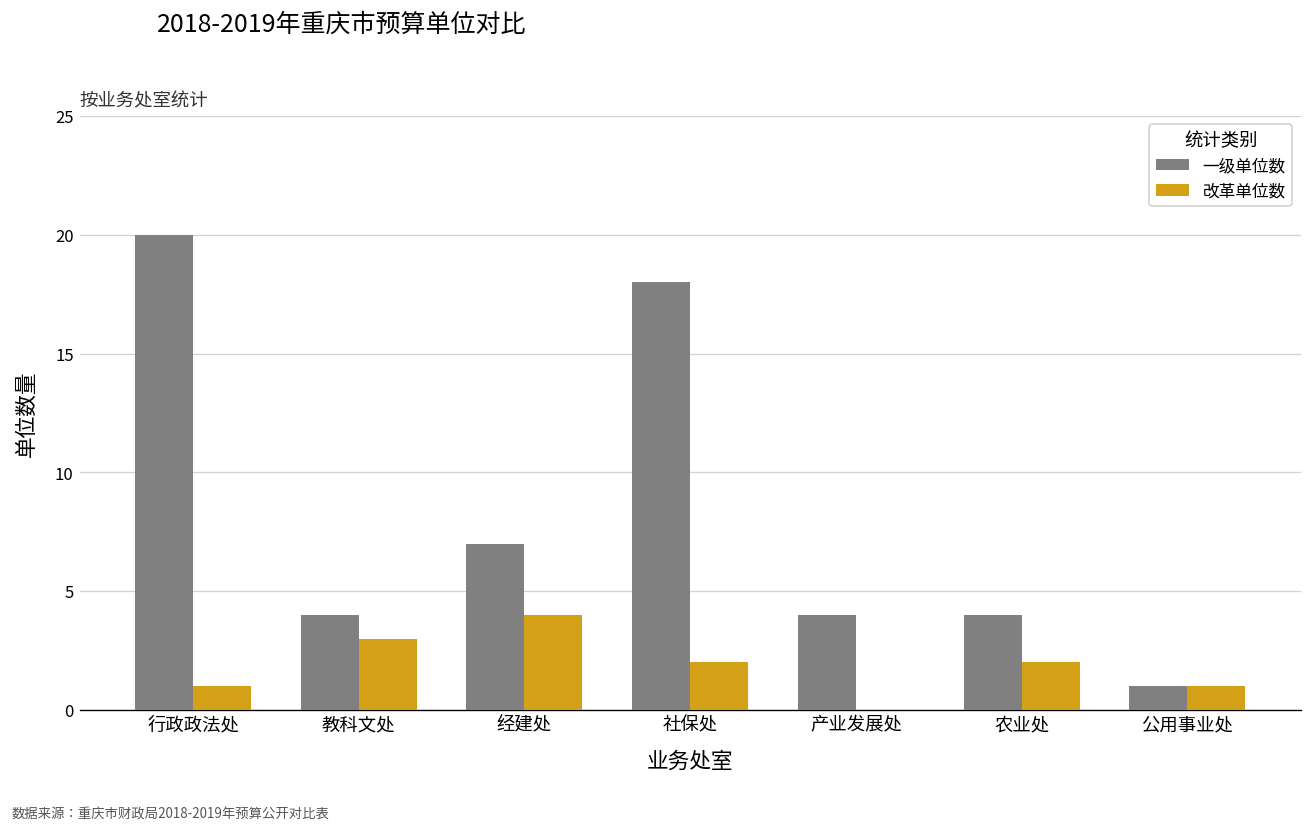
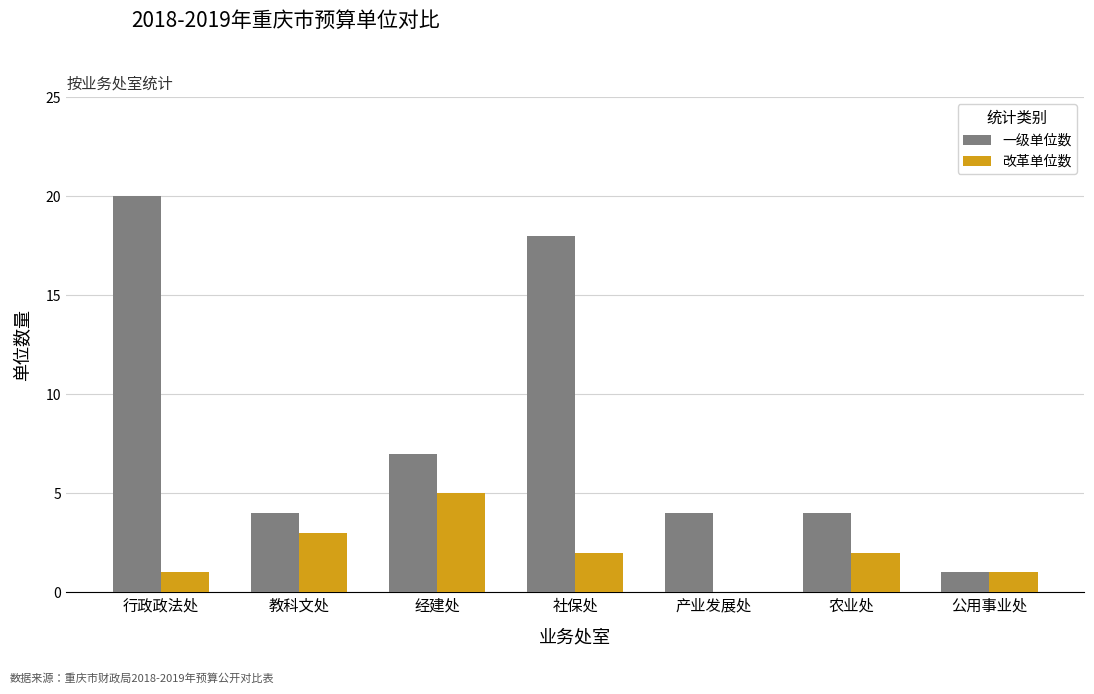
改革单位数, 经建处: 4 -> 5
